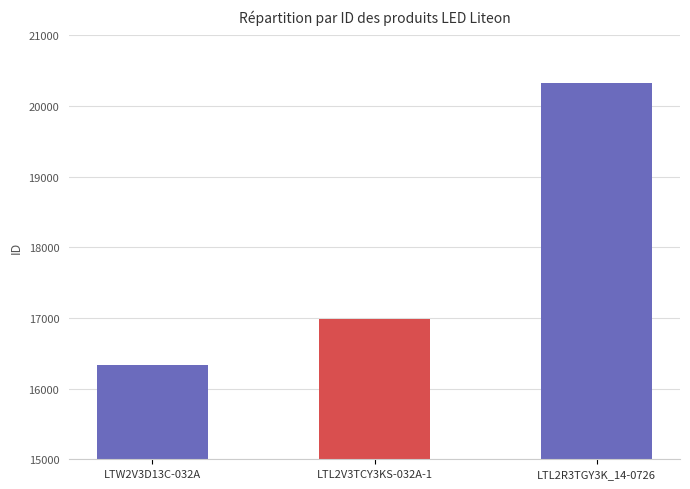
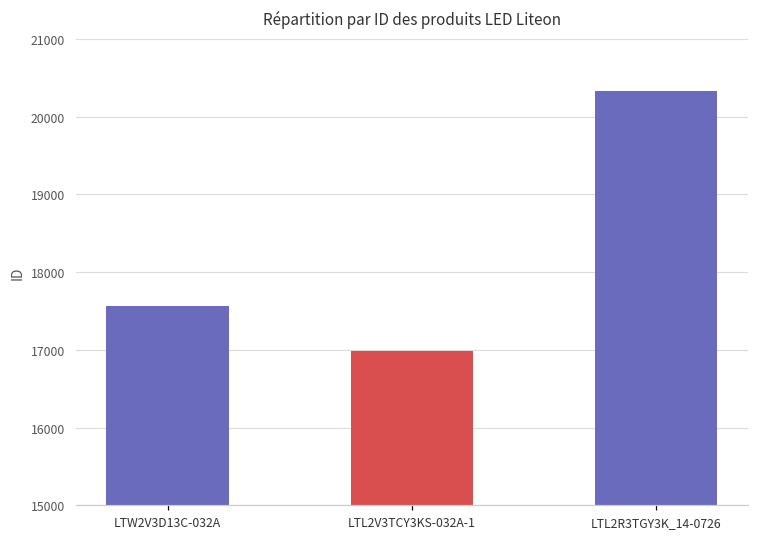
LTW2V3D13C-032A: 16300 -> 17600
